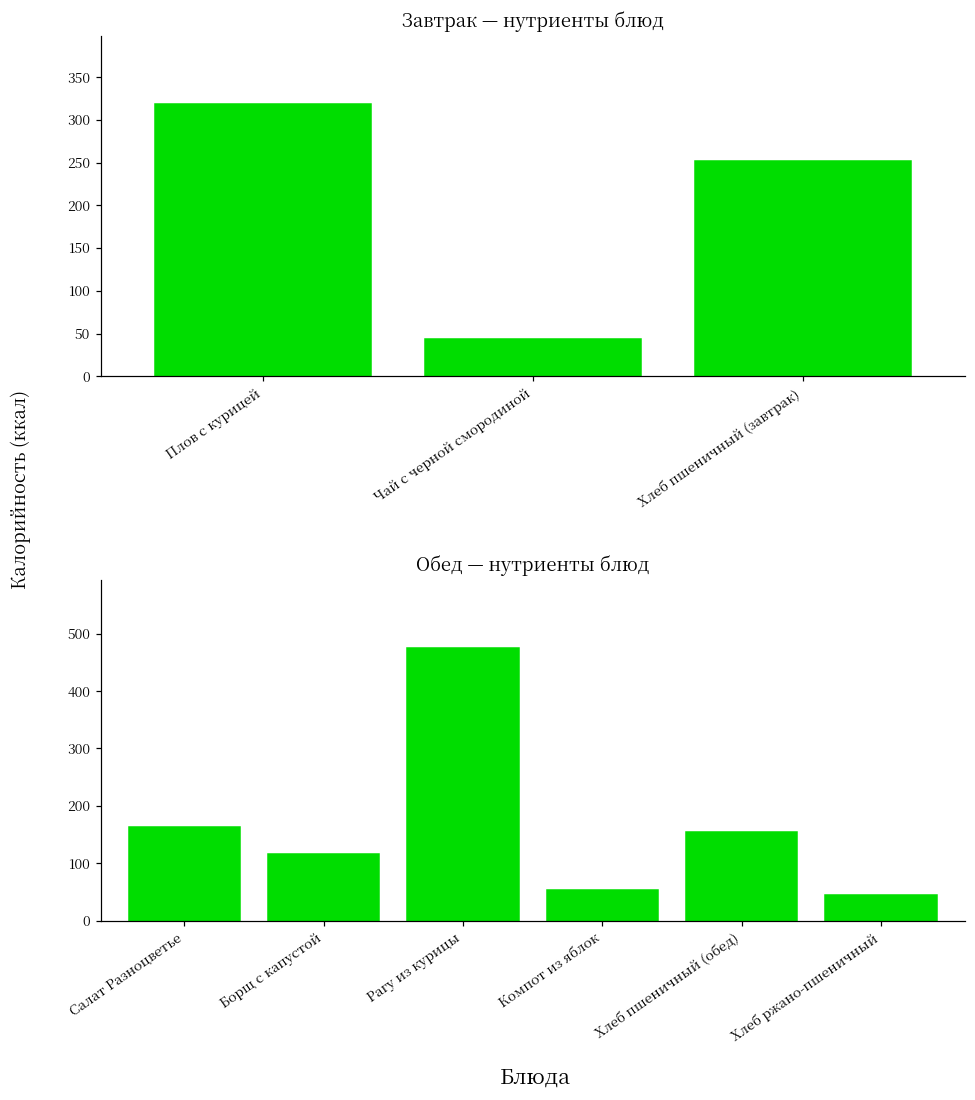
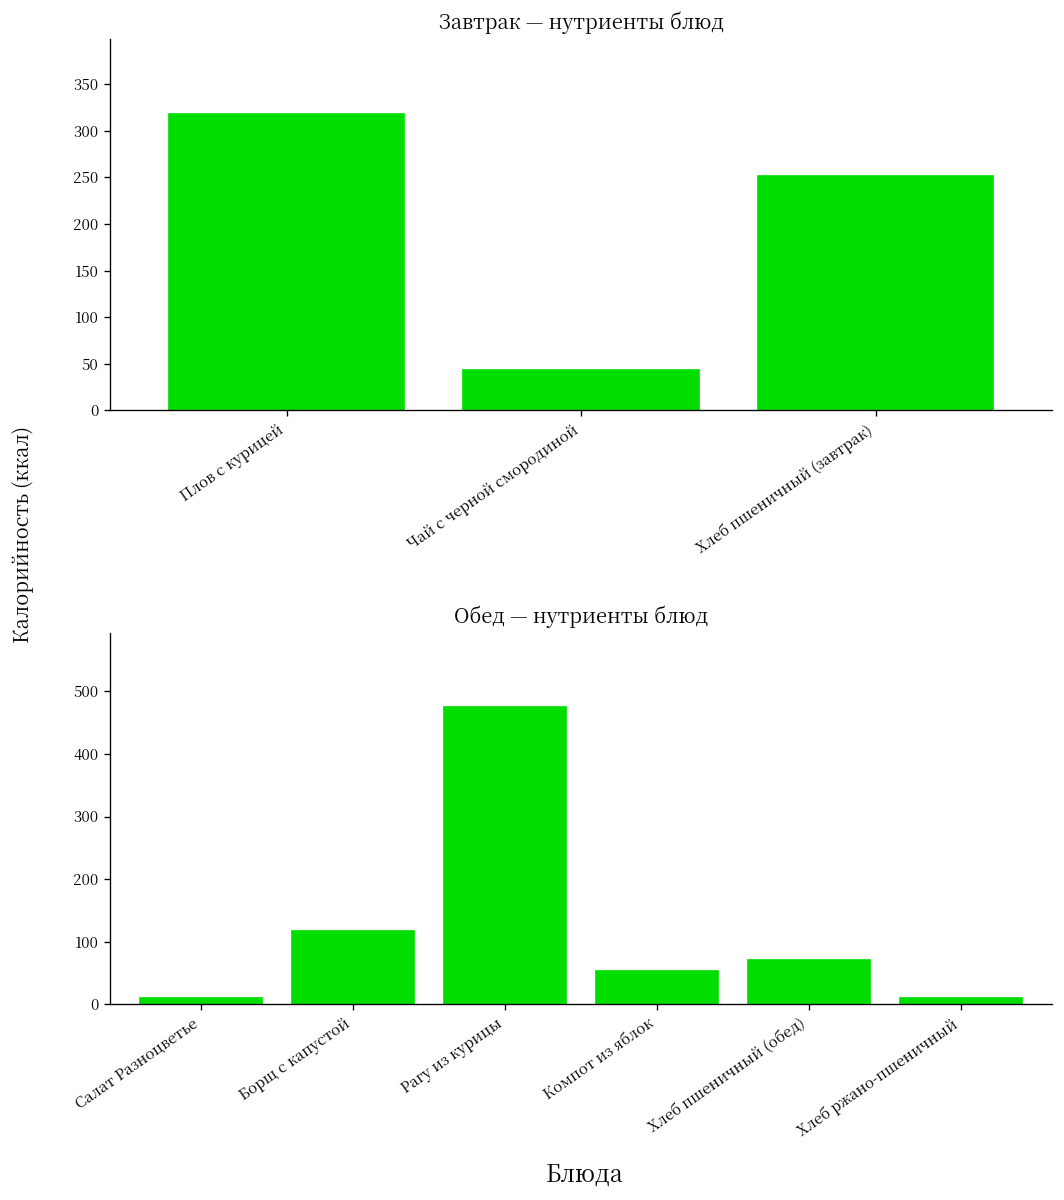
Обед — нутриенты блюд, Салат Разноцветье: 160 -> 10
Обед — нутриенты блюд, Хлеб пшеничный (обед): 150 -> 70
Обед — нутриенты блюд, Хлеб ржано-пшеничный: 40 -> 10
